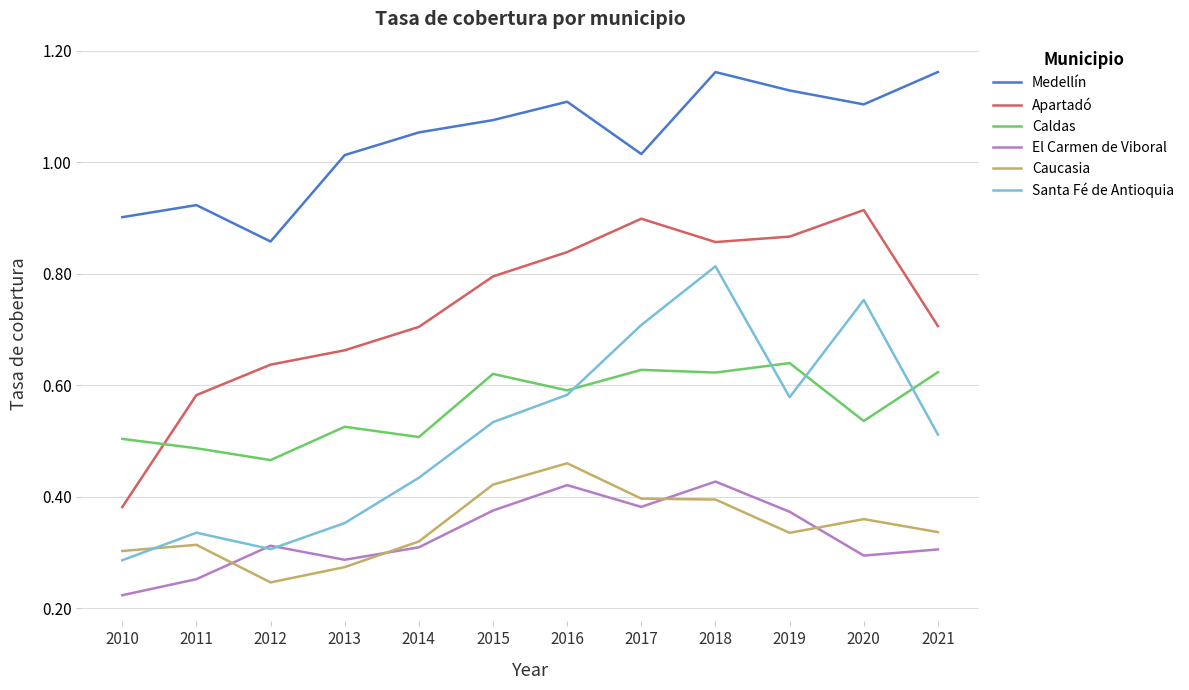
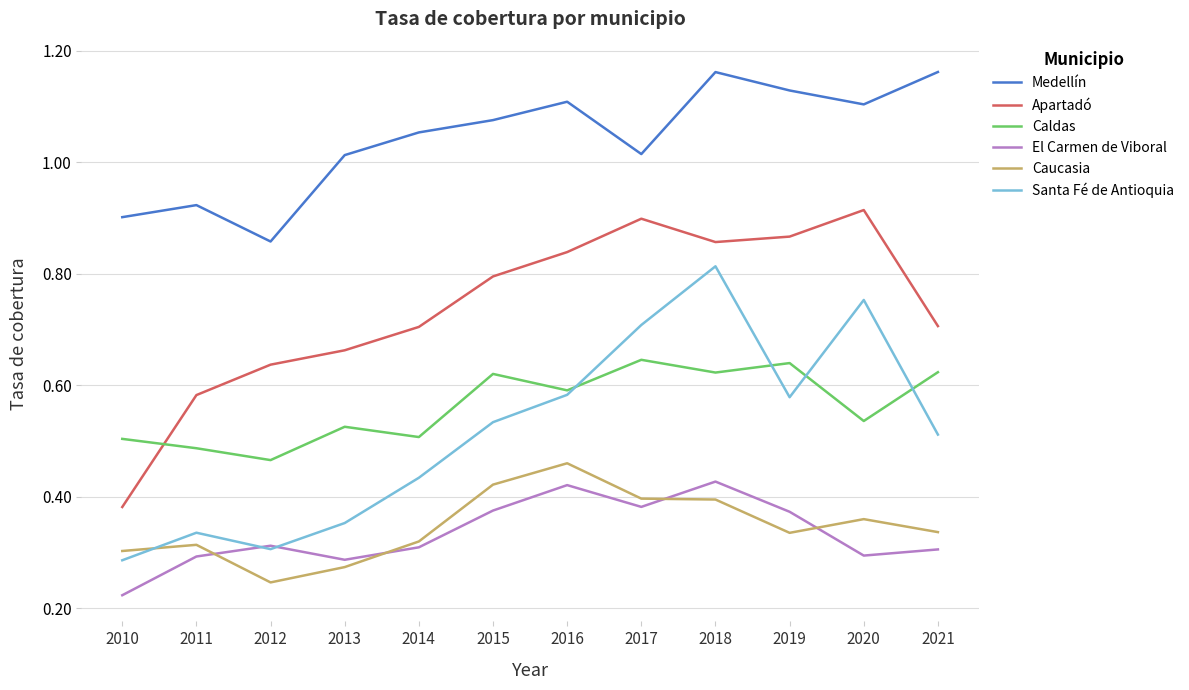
El Carmen de Viboral, 2011: 0.25 -> 0.29
Caldas, 2017: 0.63 -> 0.65
